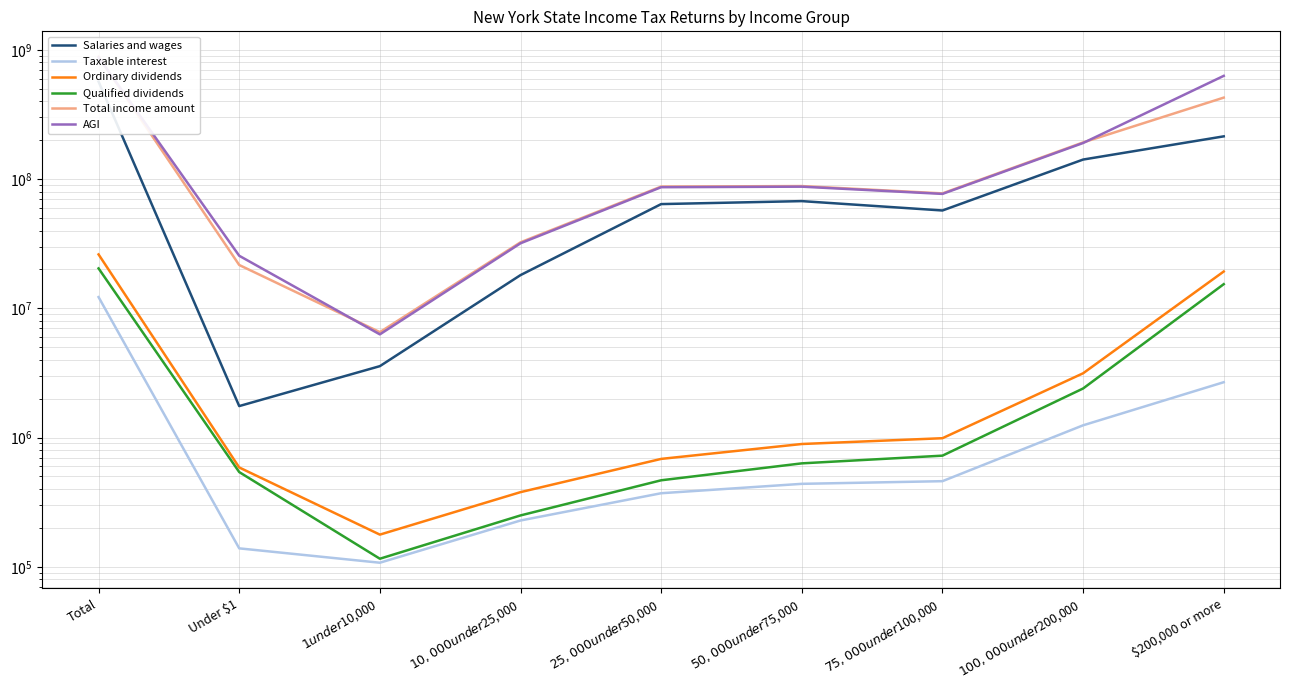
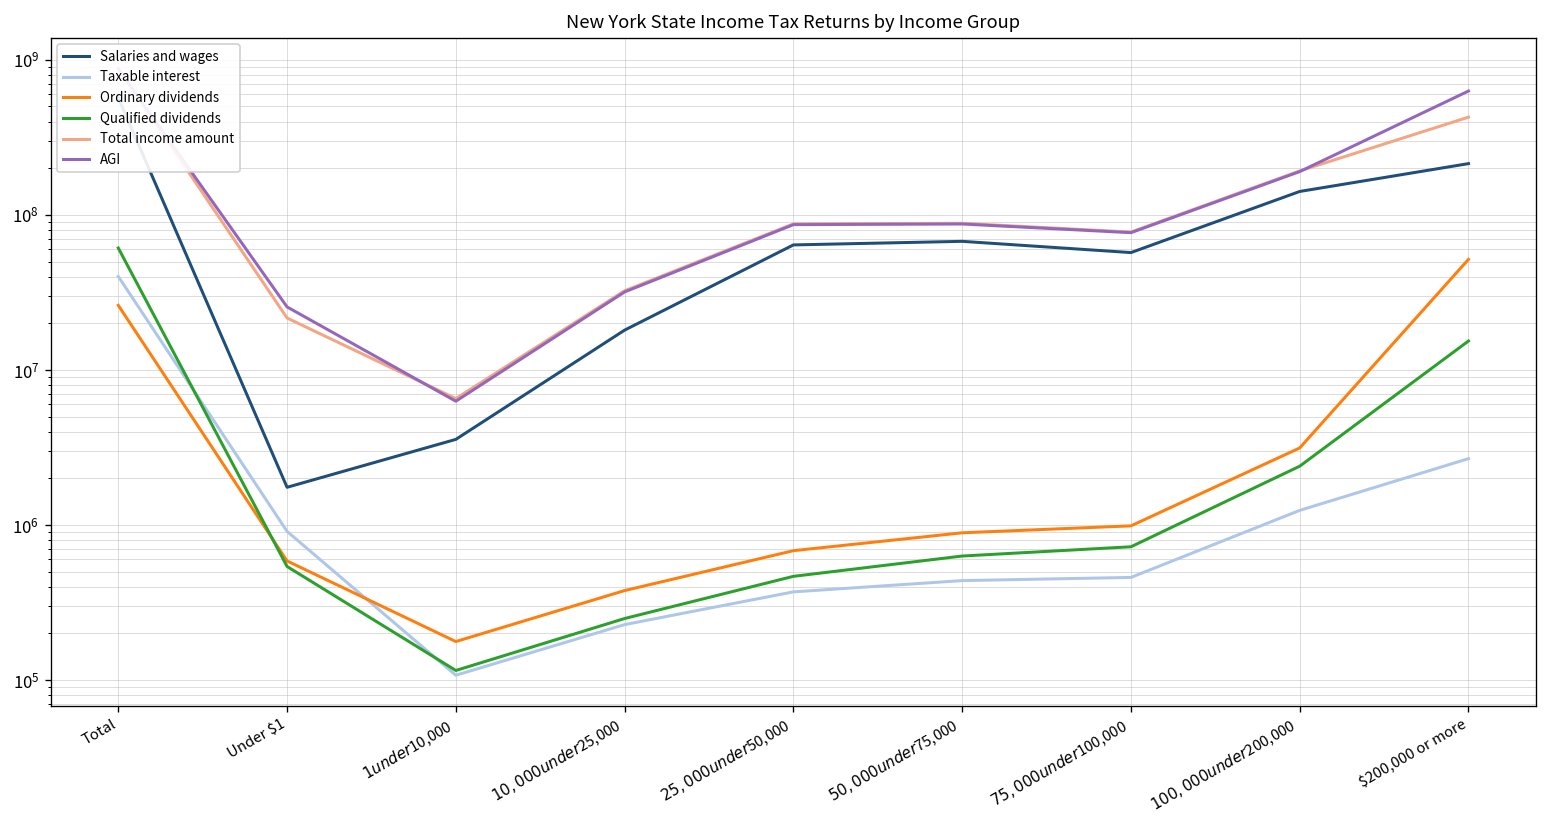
Taxable interest, Total: 12000000 -> 40000000
Qualified dividends, Total: 20000000 -> 60000000
Taxable interest, Under $1: 140000 -> 900000
Ordinary dividends, $200,000 or more: 19000000 -> 52000000
